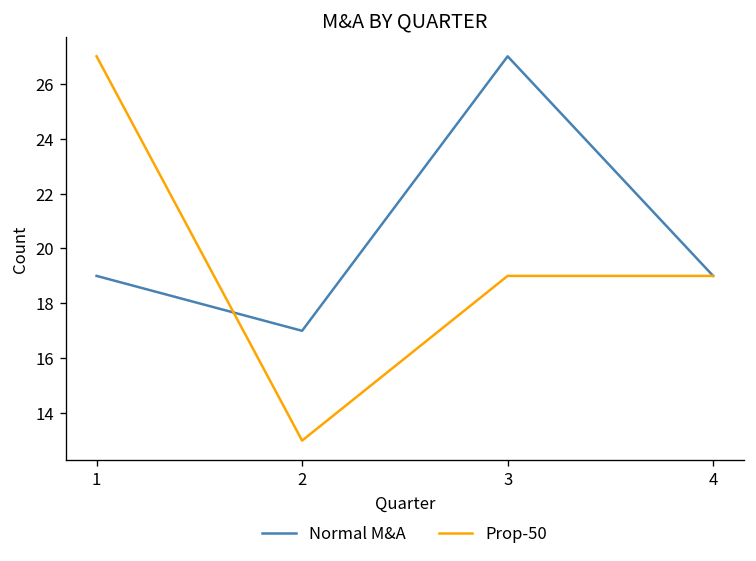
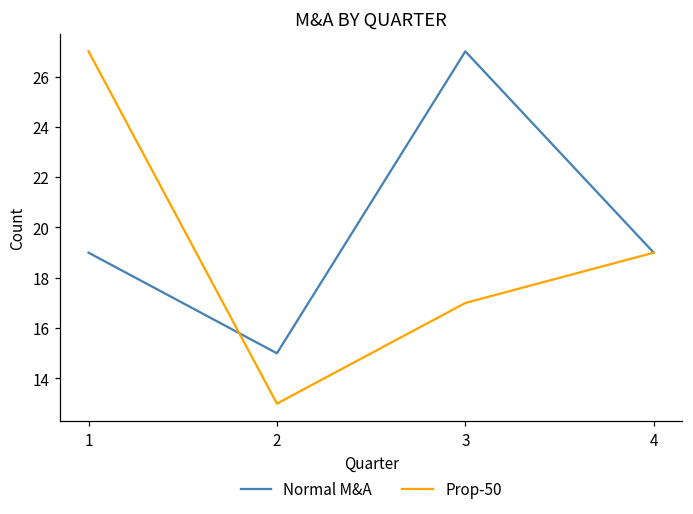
Normal M&A, 2: 17 -> 15
Prop-50, 3: 19 -> 17
